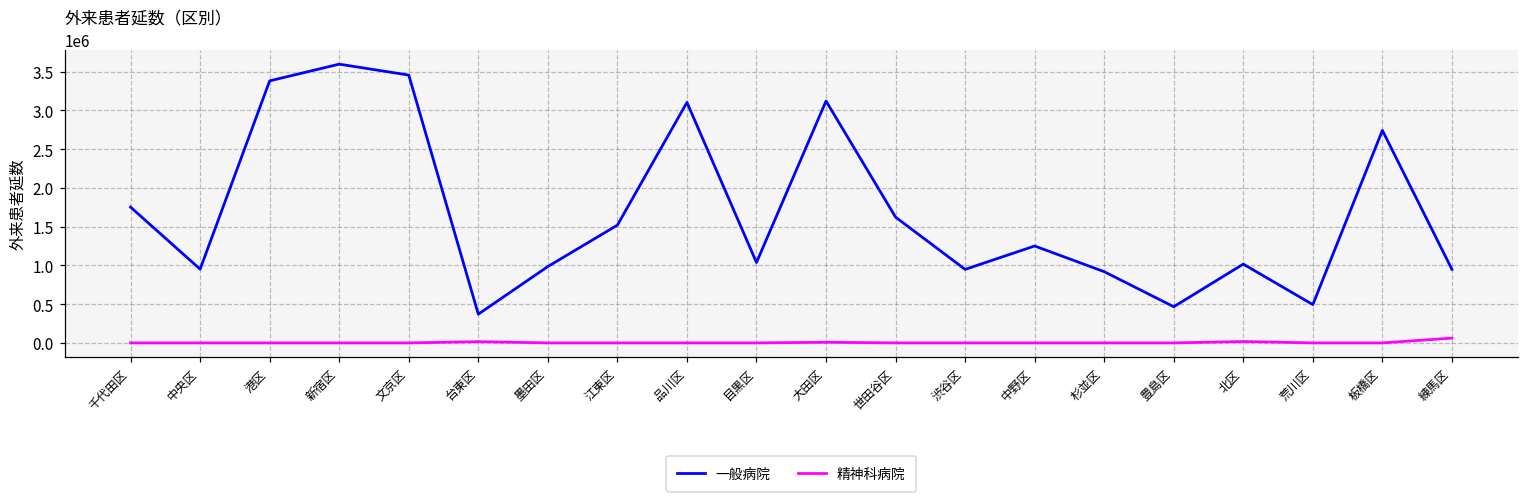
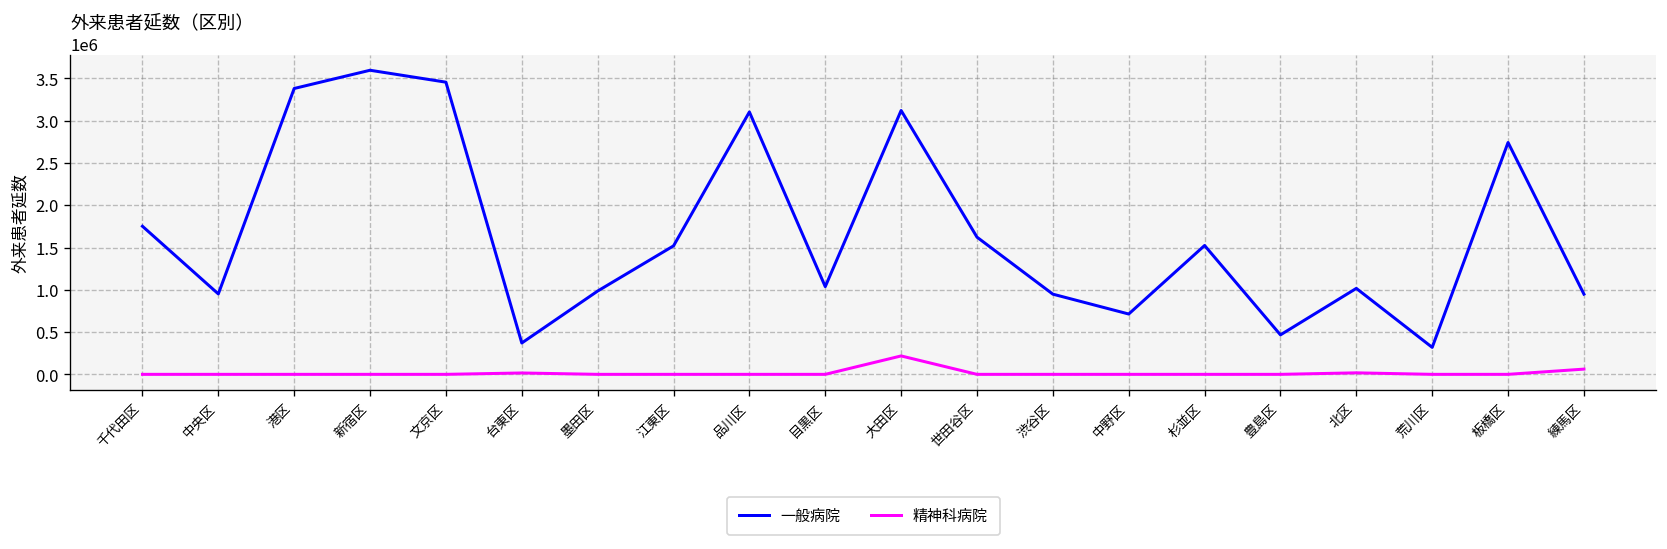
精神科病院, 大田区: 0 -> 200000
一般病院, 中野区: 1300000 -> 700000
一般病院, 杉並区: 900000 -> 1500000
一般病院, 荒川区: 500000 -> 300000
